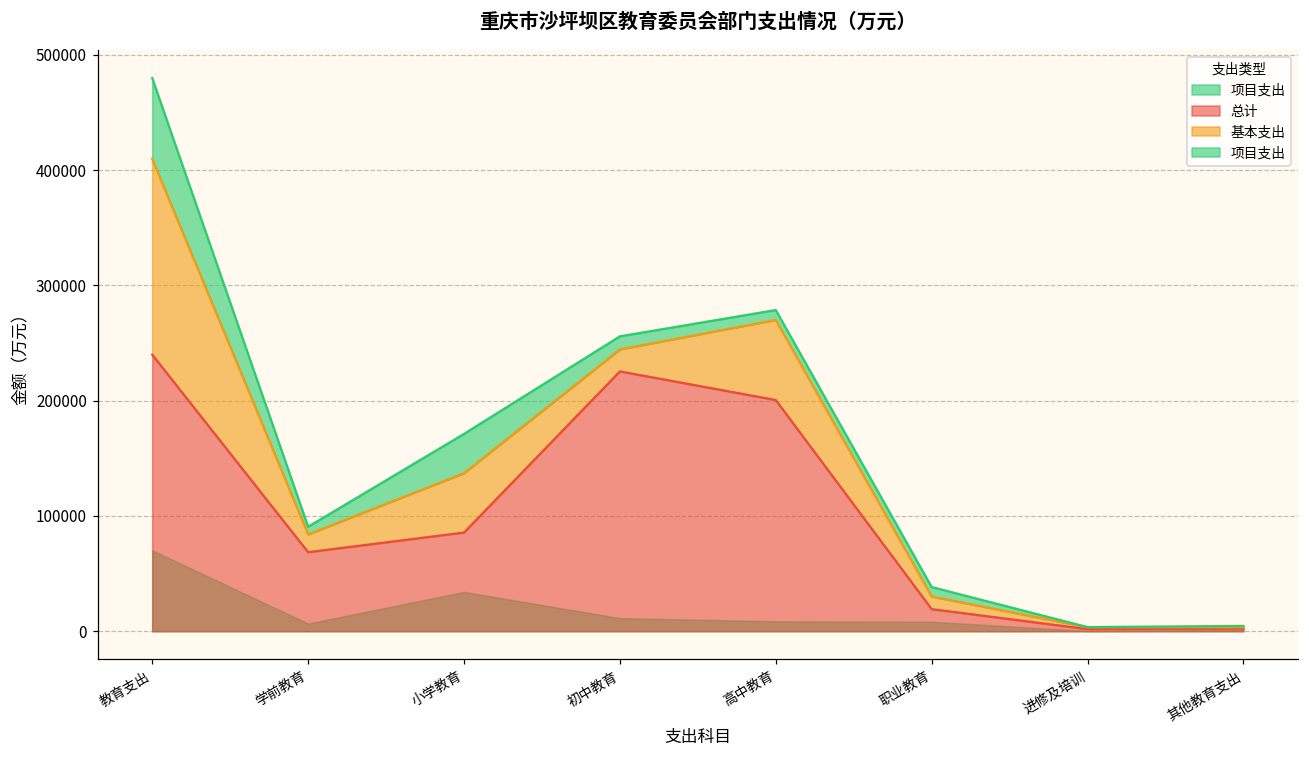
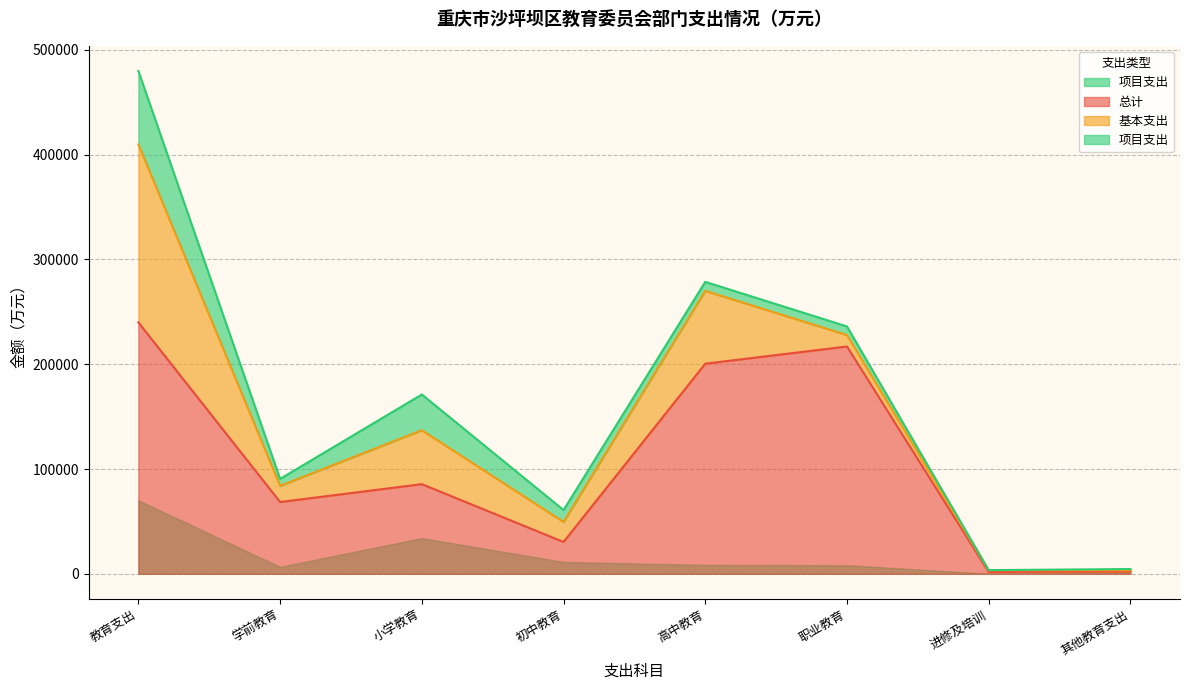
总计, 初中教育: 225000 -> 30000
总计, 职业教育: 19000 -> 217000
